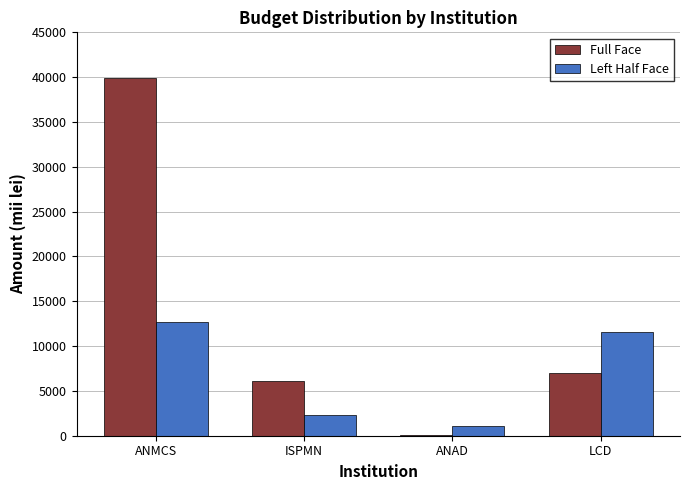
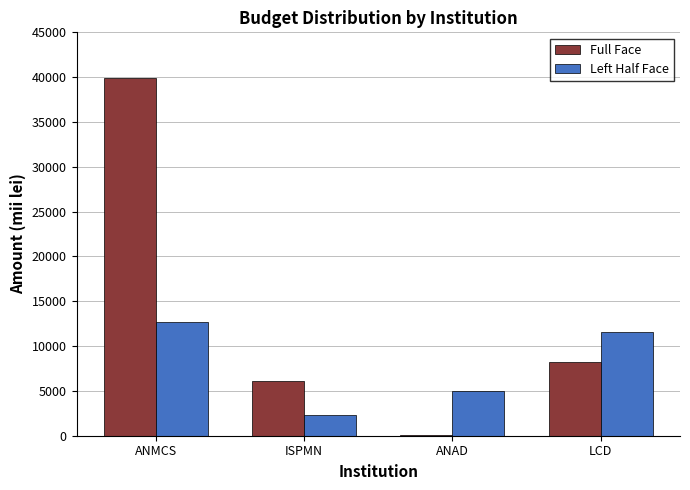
Left Half Face, ANAD: 1000 -> 5000
Full Face, LCD: 7000 -> 8000
